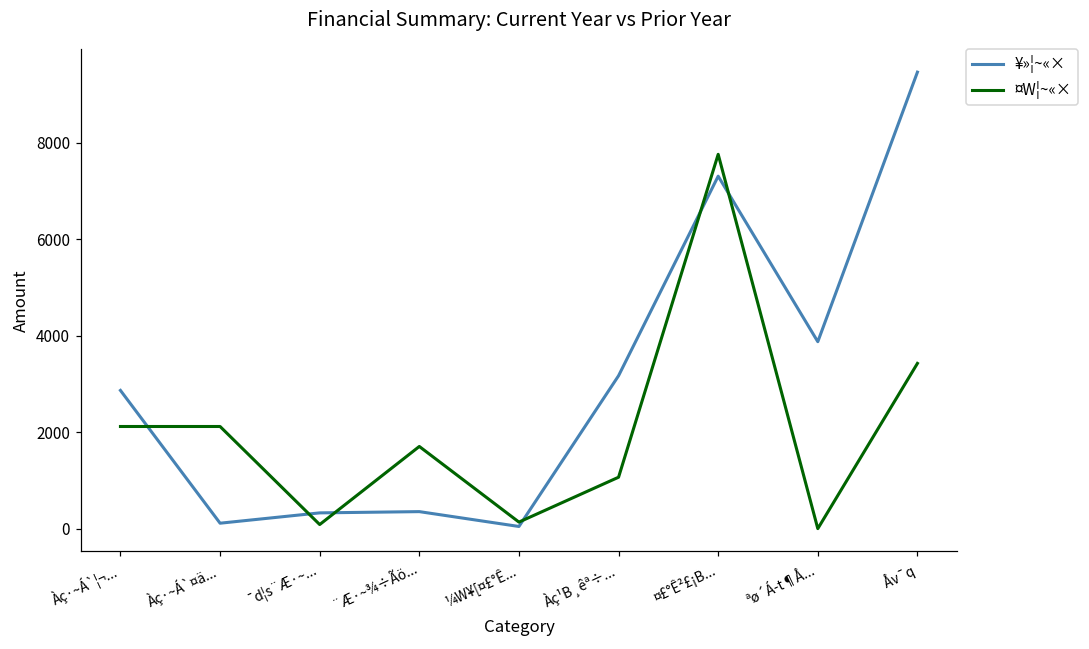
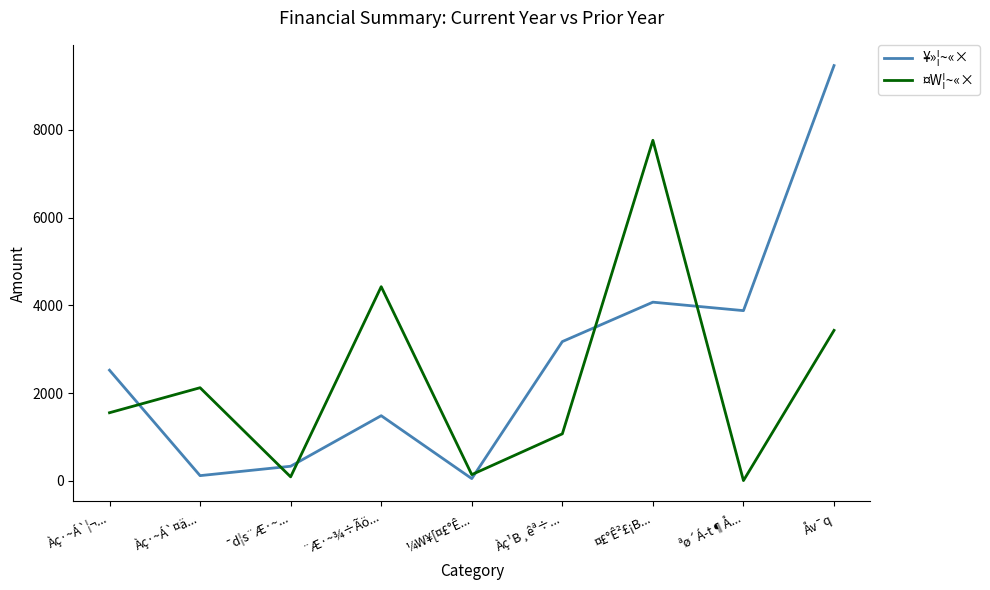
¥»¦~«×, Àç·~Á`¦¬...: 2900 -> 2500
¤W¦~«×, Àç·~Á`¦¬...: 2100 -> 1600
¥»¦~«×, ¨Æ·~¾÷Ãö...: 400 -> 1500
¤W¦~«×, ¨Æ·~¾÷Ãö...: 1700 -> 4400
¥»¦~«×, ¤£°Ê²£¡B...: 7300 -> 4100
